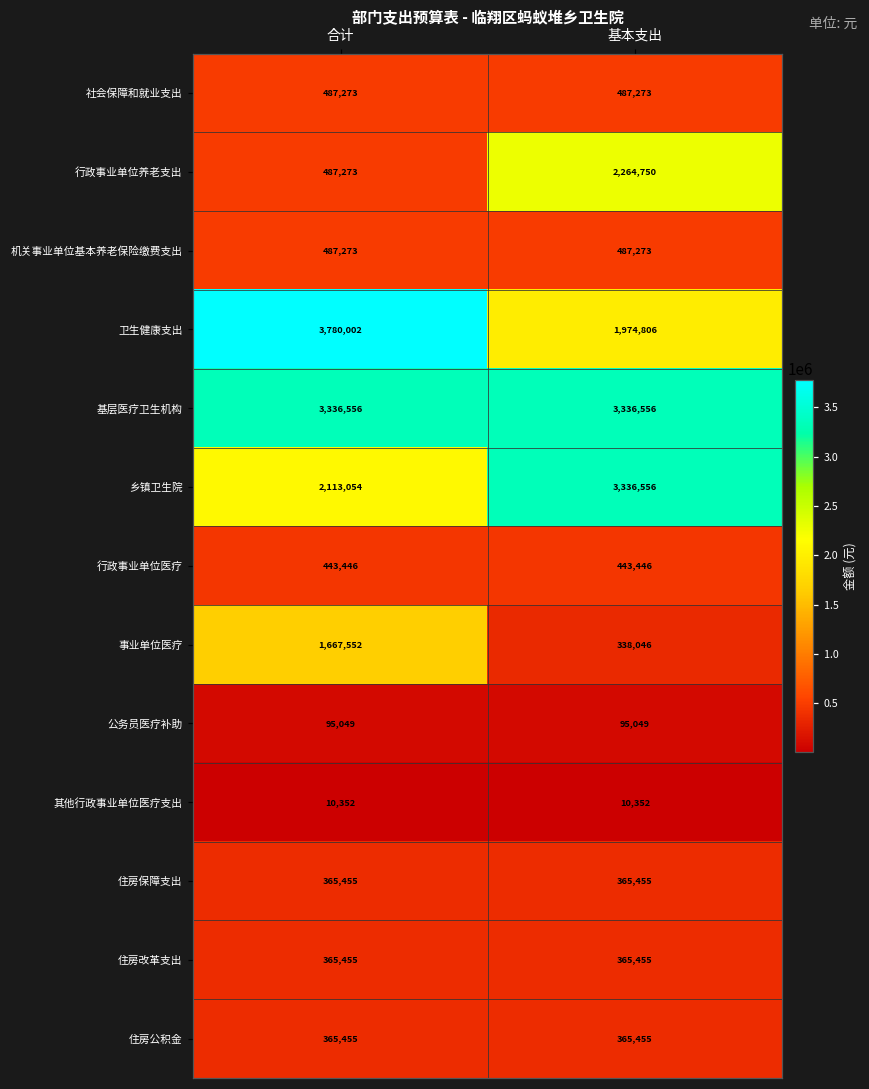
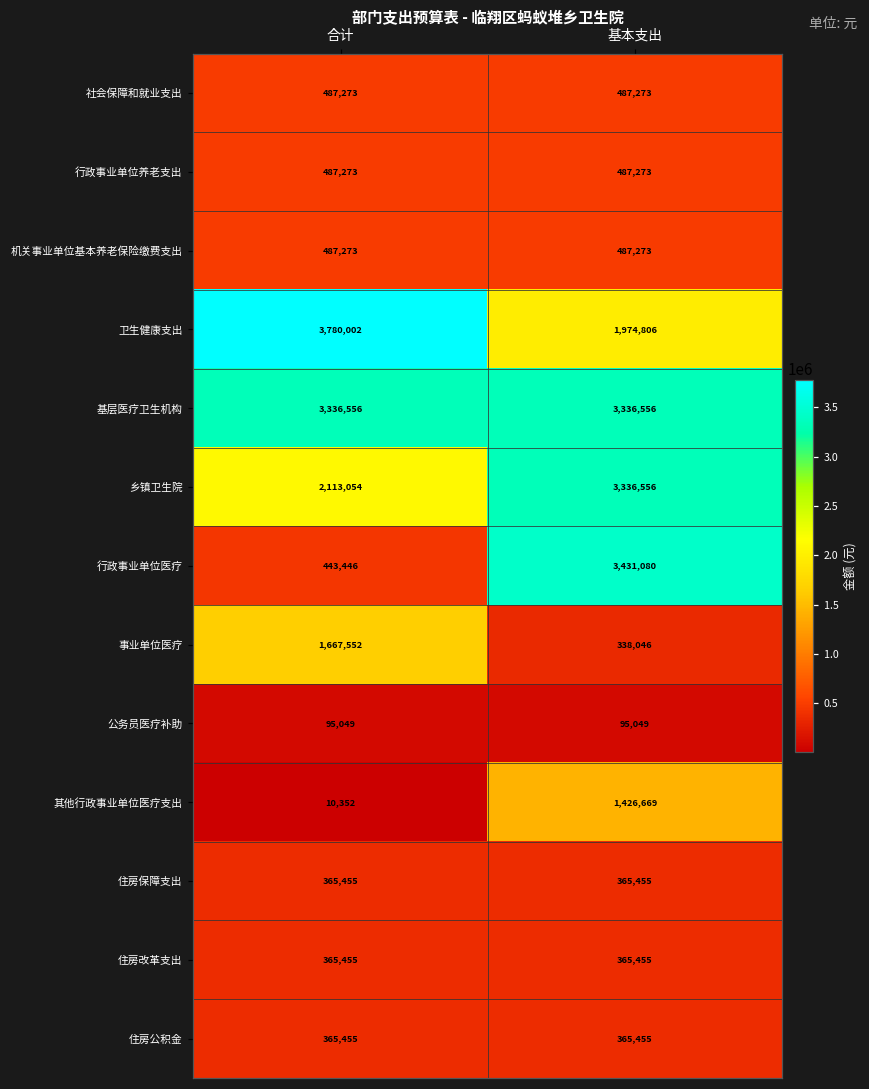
行政事业单位养老支出, 基本支出: 2,264,750 -> 487,273
行政事业单位医疗, 基本支出: 443,446 -> 3,431,080
其他行政事业单位医疗支出, 基本支出: 10,352 -> 1,426,669
